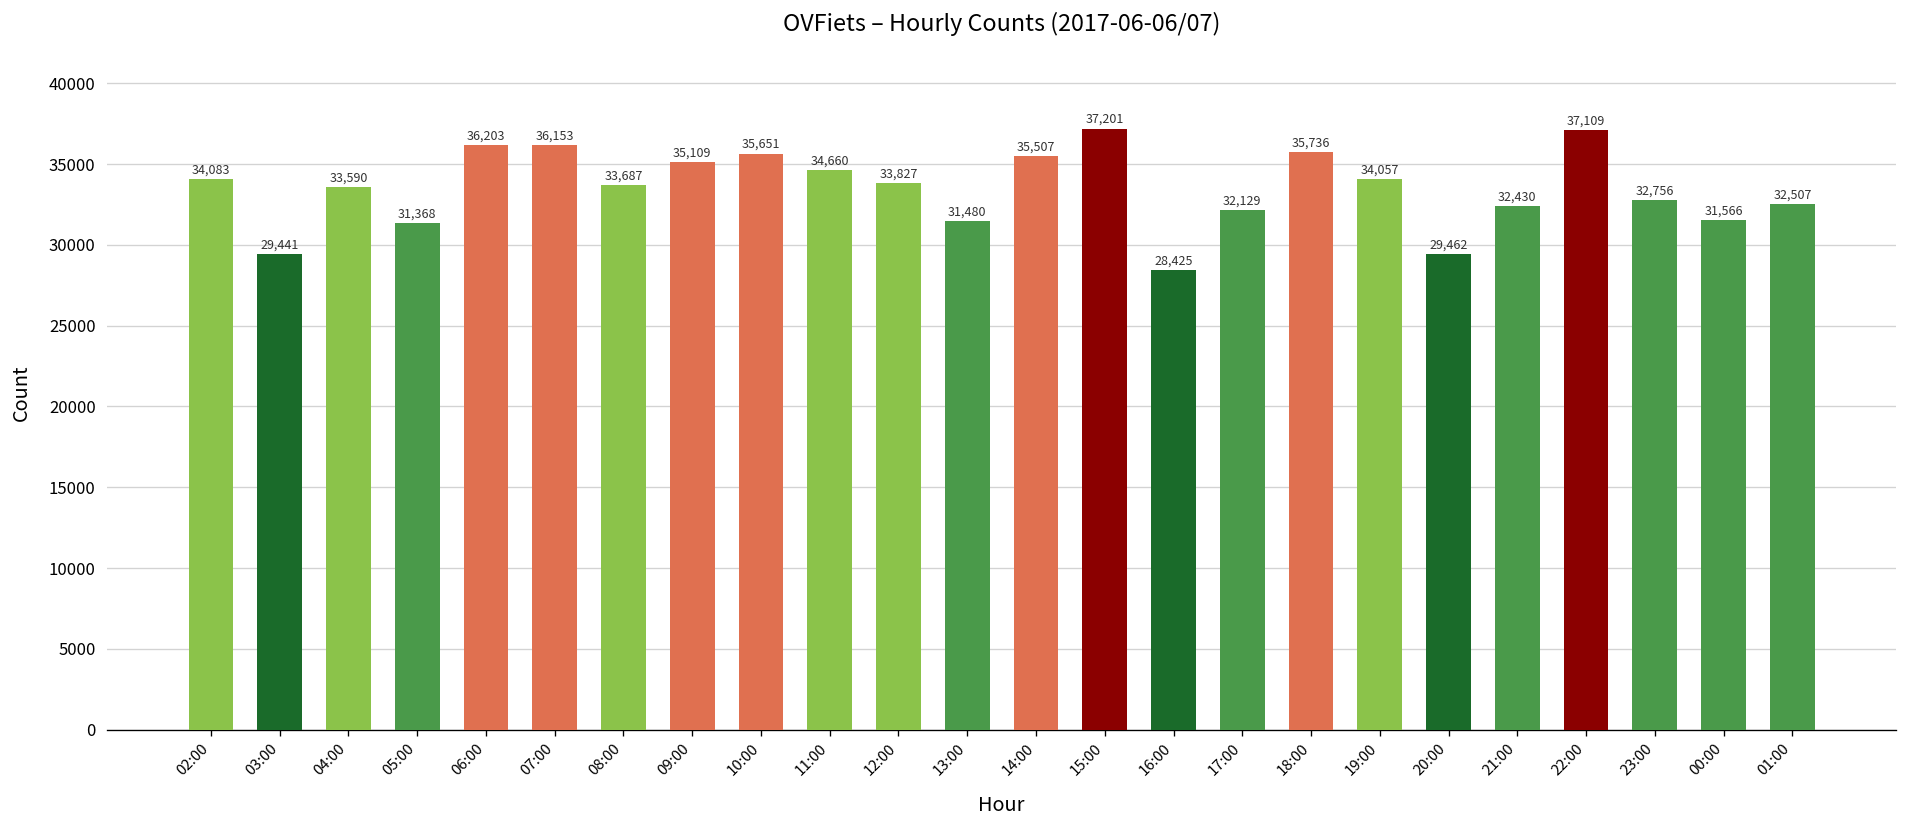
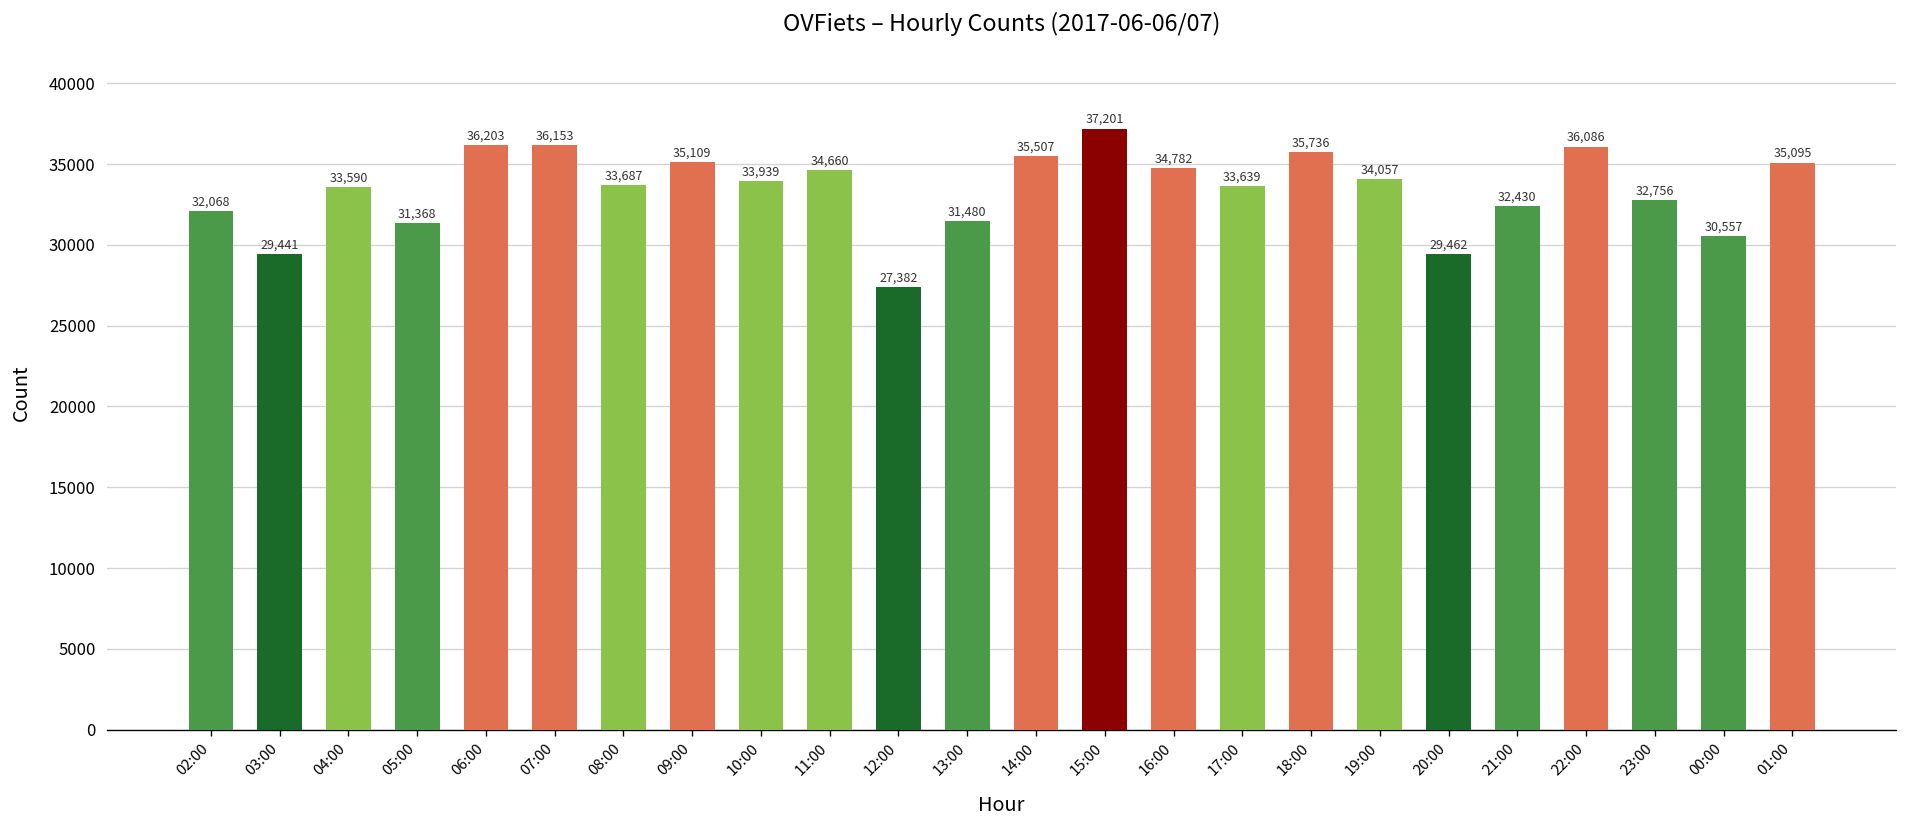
02:00: 34,083 -> 32,068
10:00: 35,651 -> 33,939
12:00: 33,827 -> 27,382
16:00: 28,425 -> 34,782
17:00: 32,129 -> 33,639
22:00: 37,109 -> 36,086
00:00: 31,566 -> 30,557
01:00: 32,507 -> 35,095
